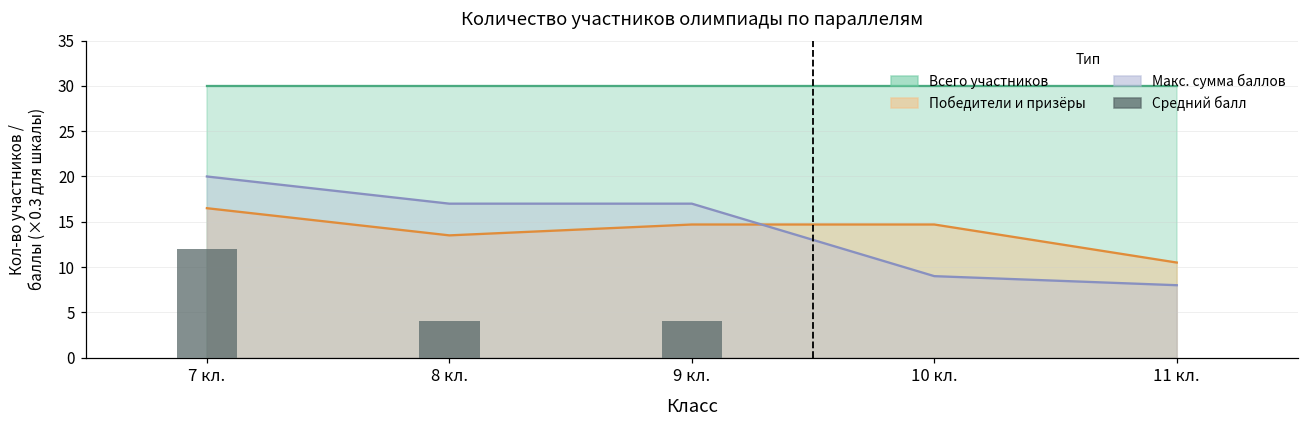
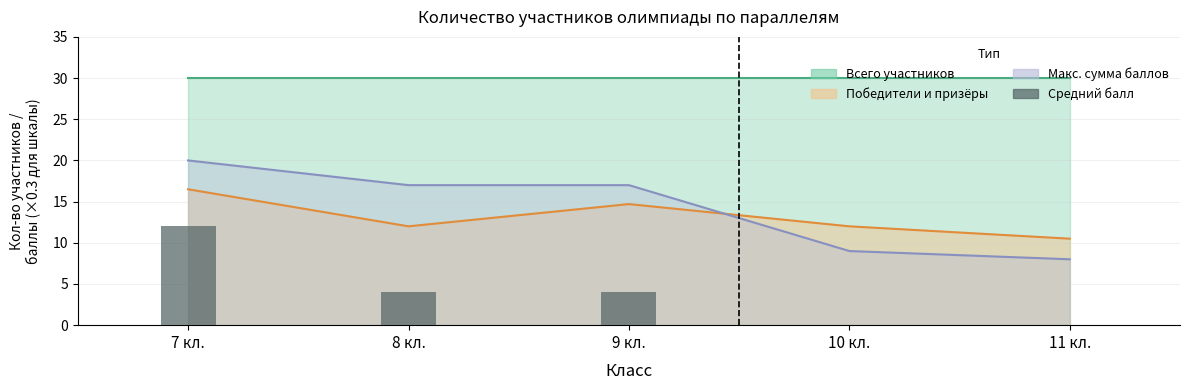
Победители и призёры, 8 кл.: 14 -> 12
Победители и призёры, 10 кл.: 15 -> 12
